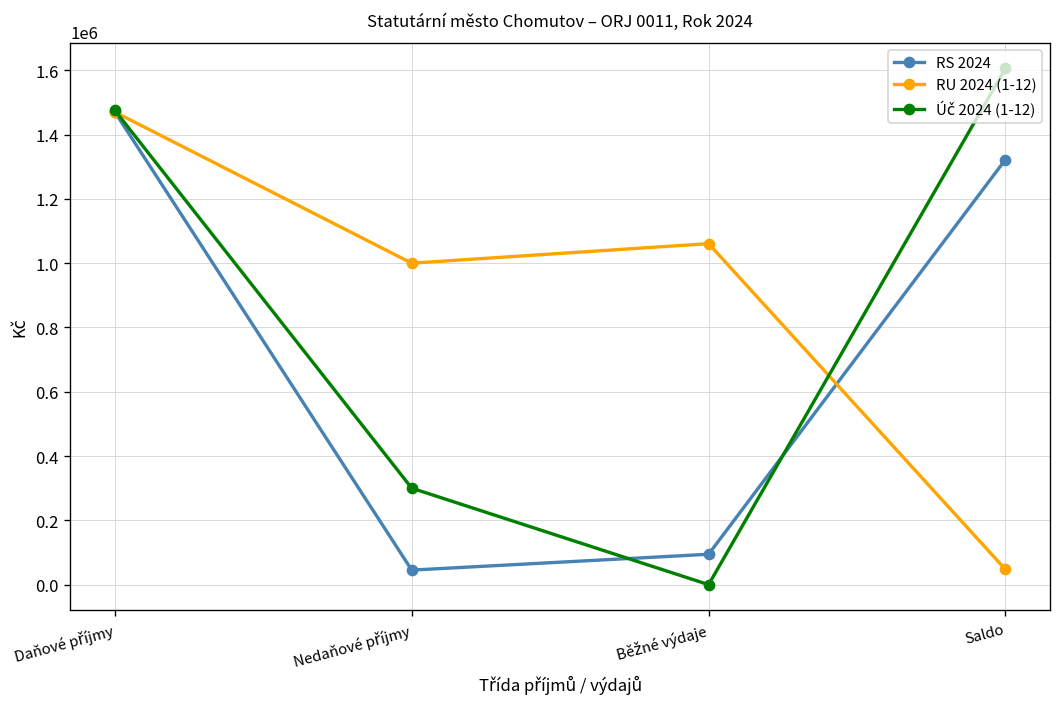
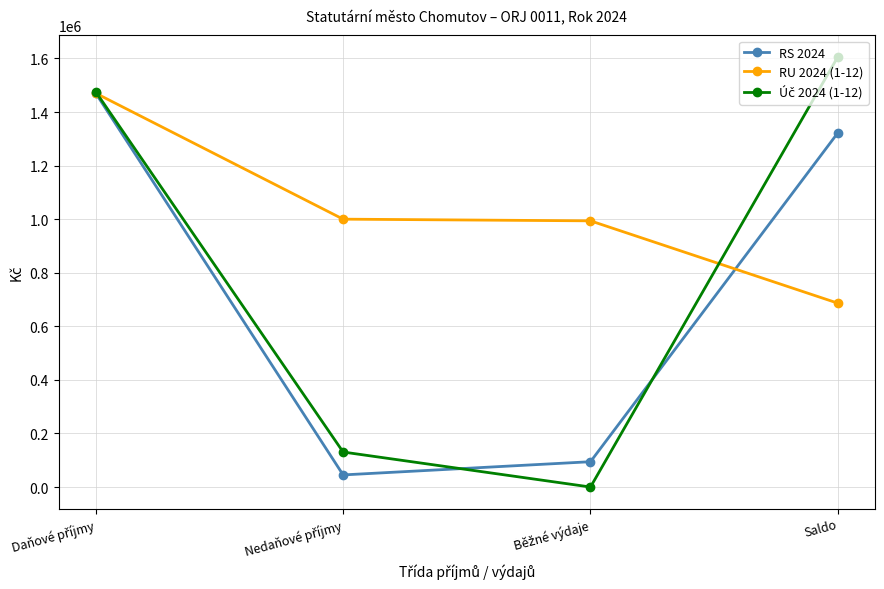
Úč 2024 (1-12), Nedaňové příjmy: 300000 -> 130000
RU 2024 (1-12), Běžné výdaje: 1060000 -> 990000
RU 2024 (1-12), Saldo: 50000 -> 690000
